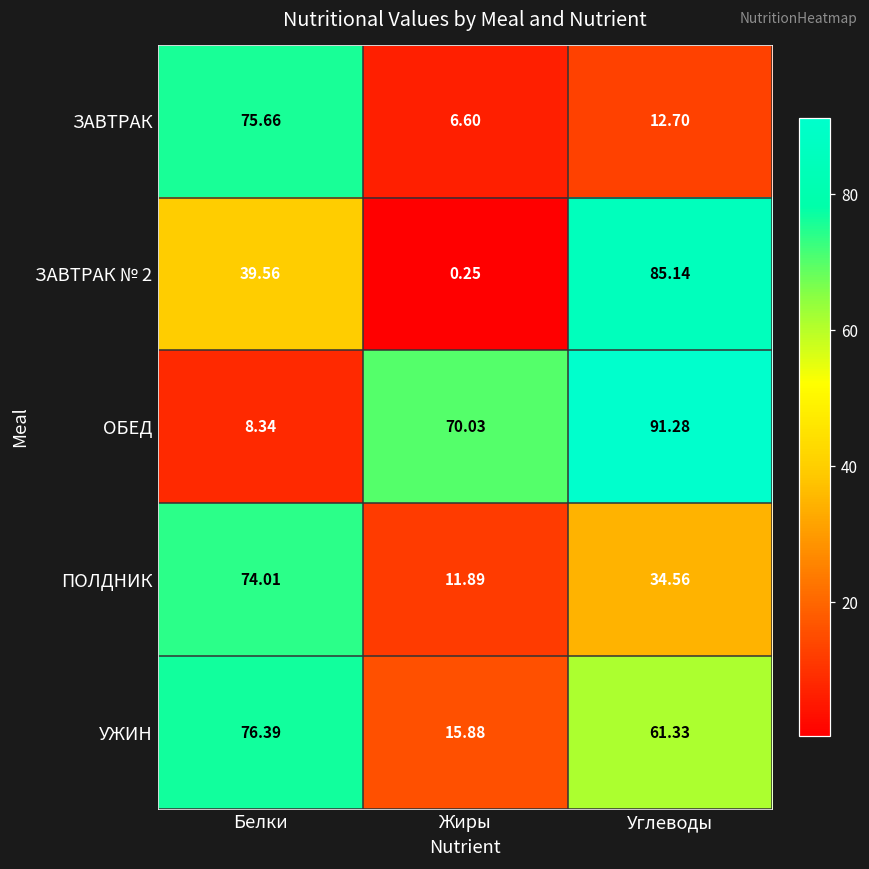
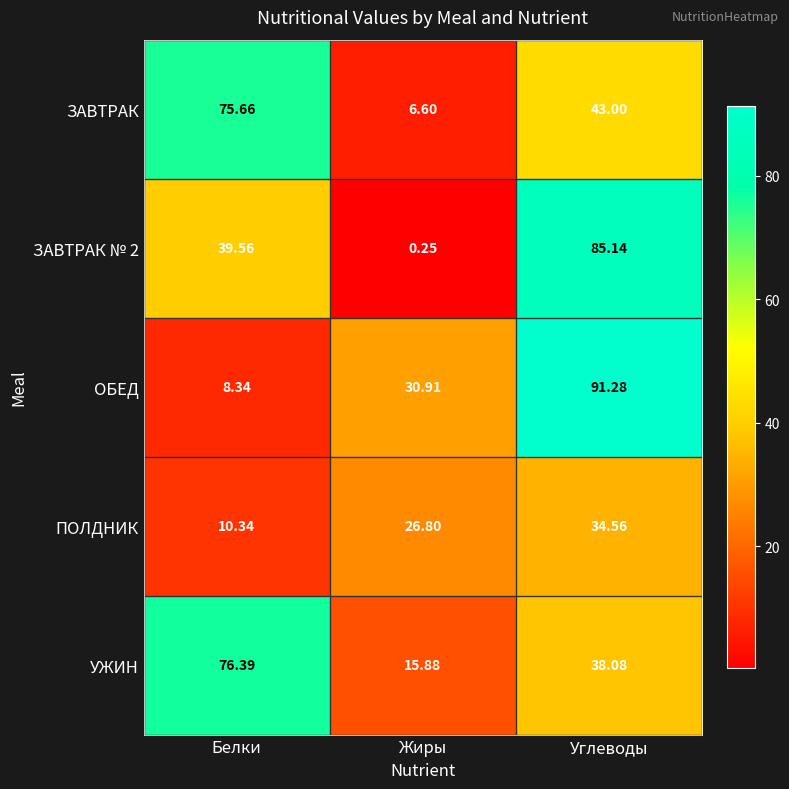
ЗАВТРАК, Углеводы: 12.70 -> 43.00
ОБЕД, Жиры: 70.03 -> 30.91
ПОЛДНИК, Белки: 74.01 -> 10.34
ПОЛДНИК, Жиры: 11.89 -> 26.80
УЖИН, Углеводы: 61.33 -> 38.08
